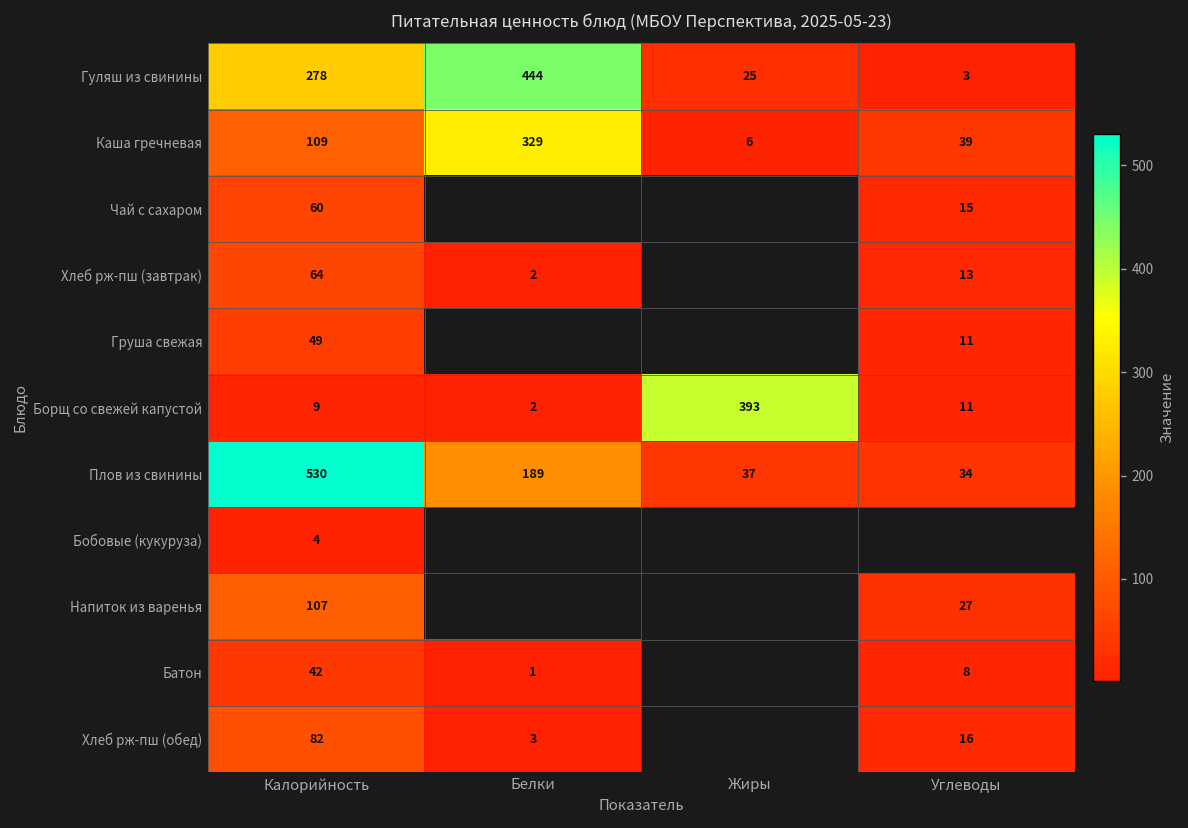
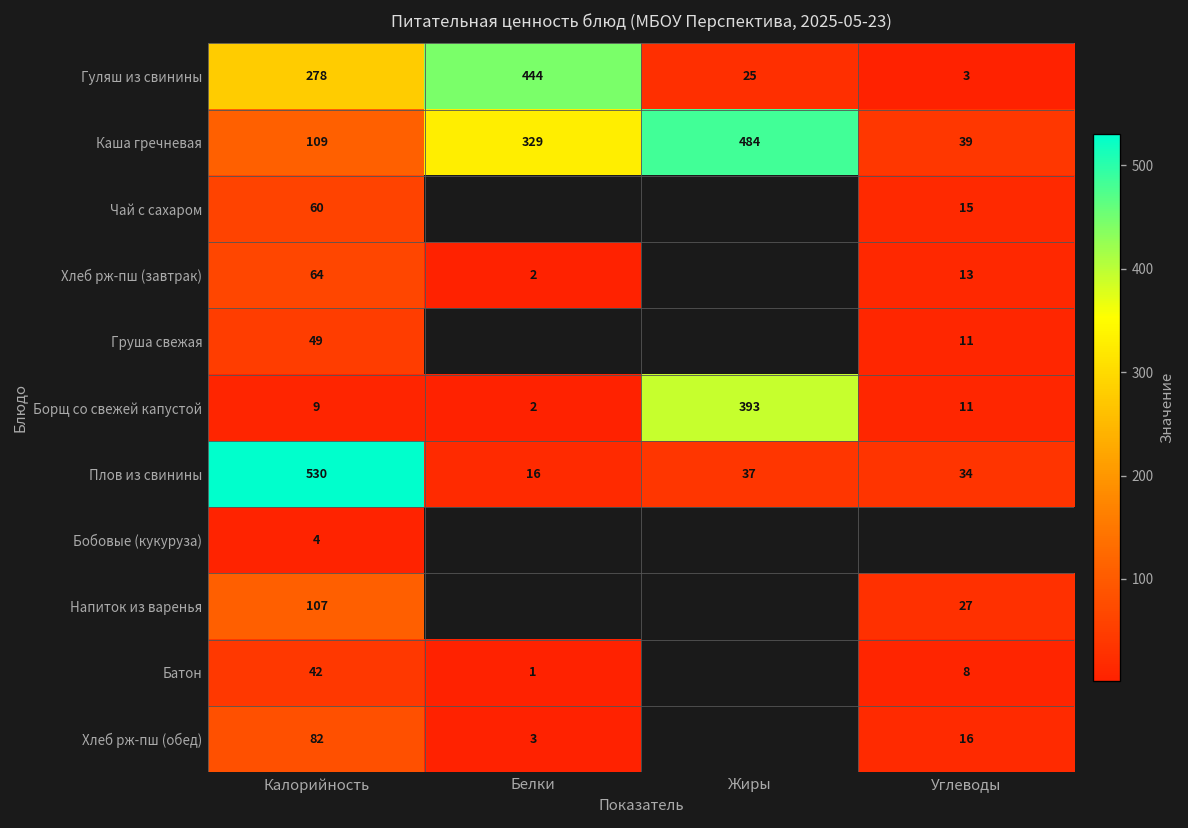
Каша гречневая, Жиры: 6 -> 484
Плов из свинины, Белки: 189 -> 16
